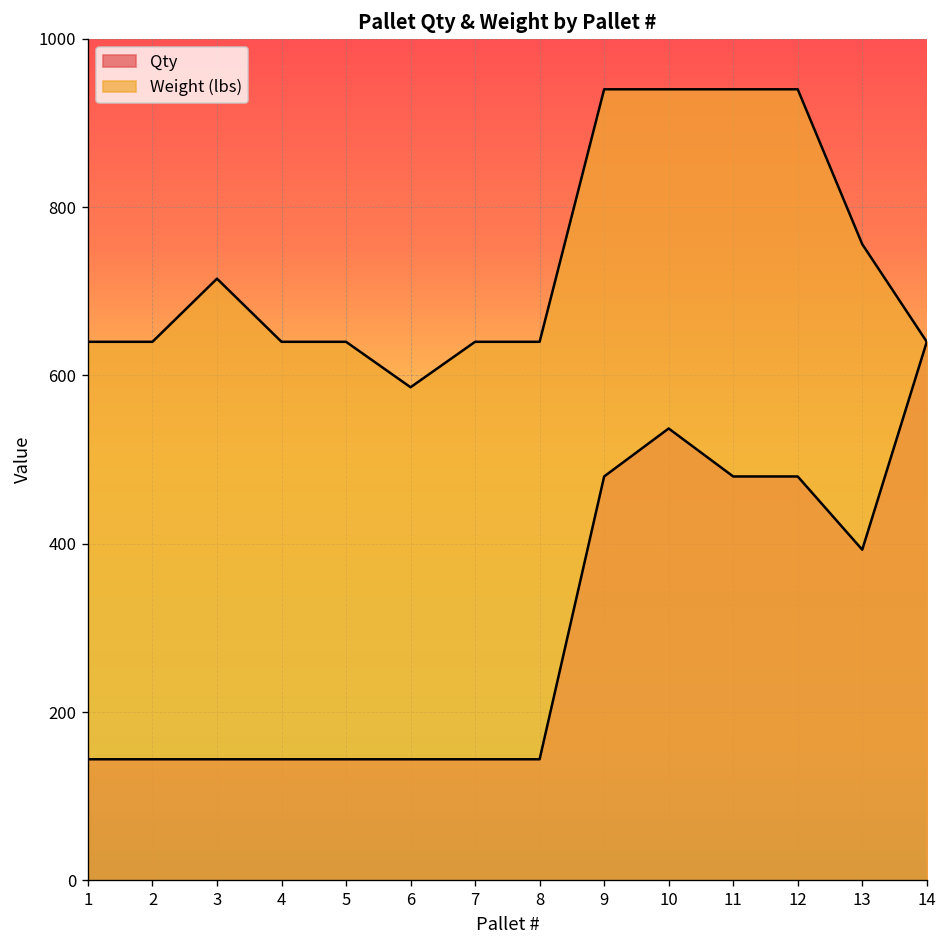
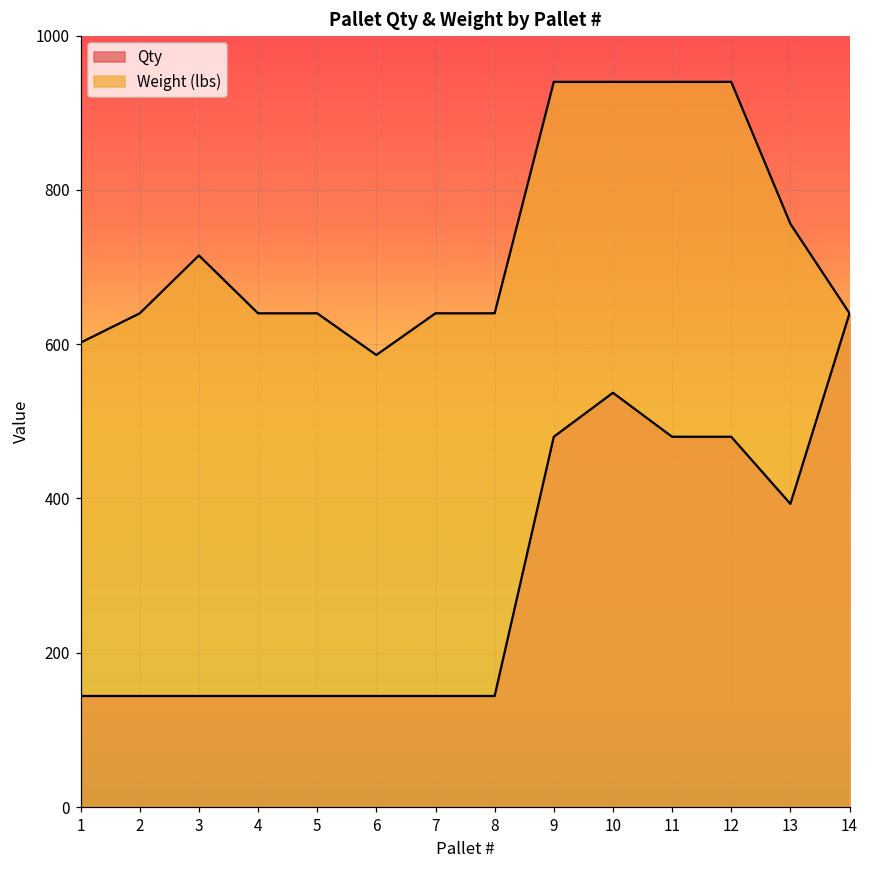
Weight (lbs), 1: 640 -> 600
